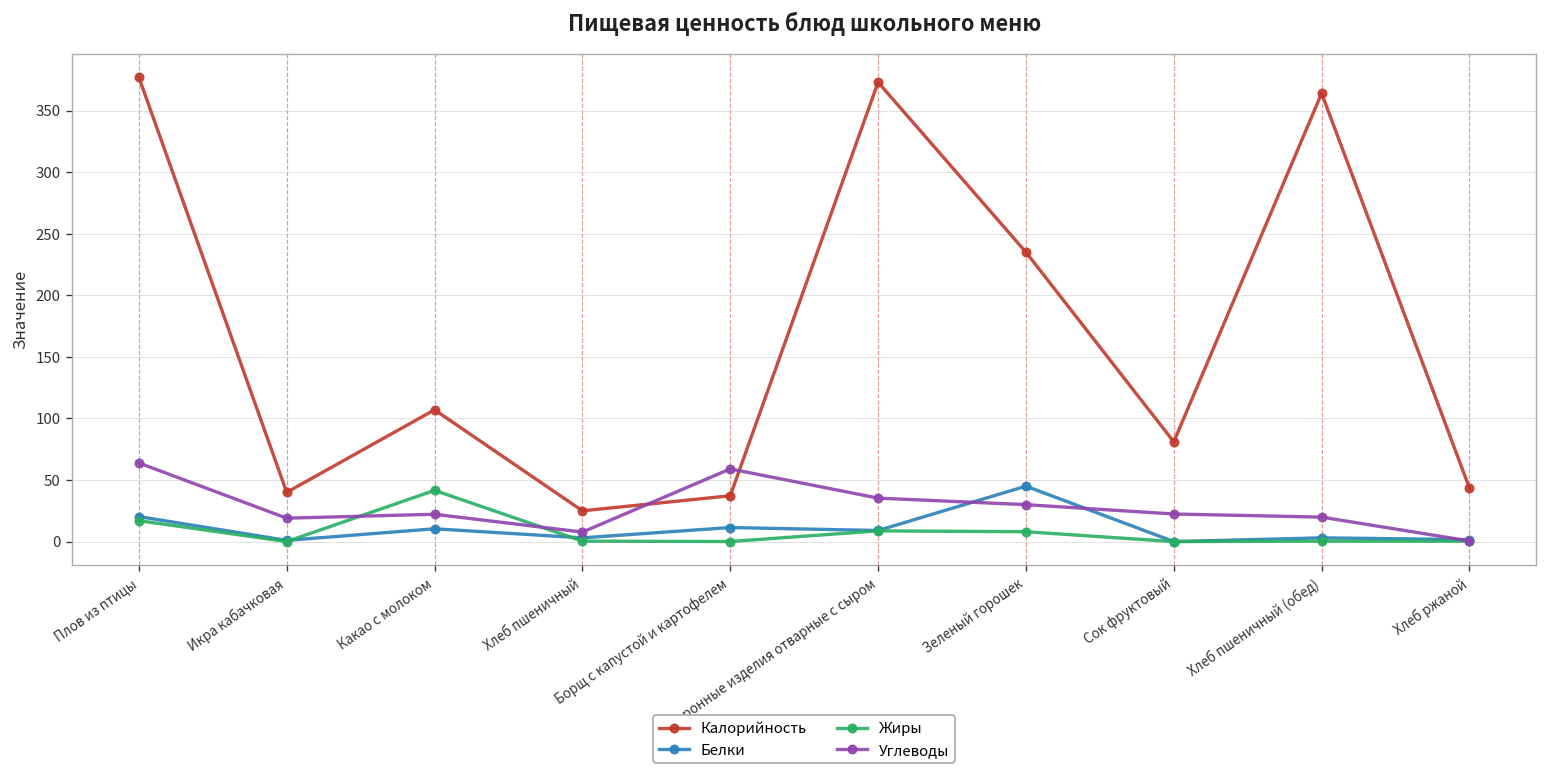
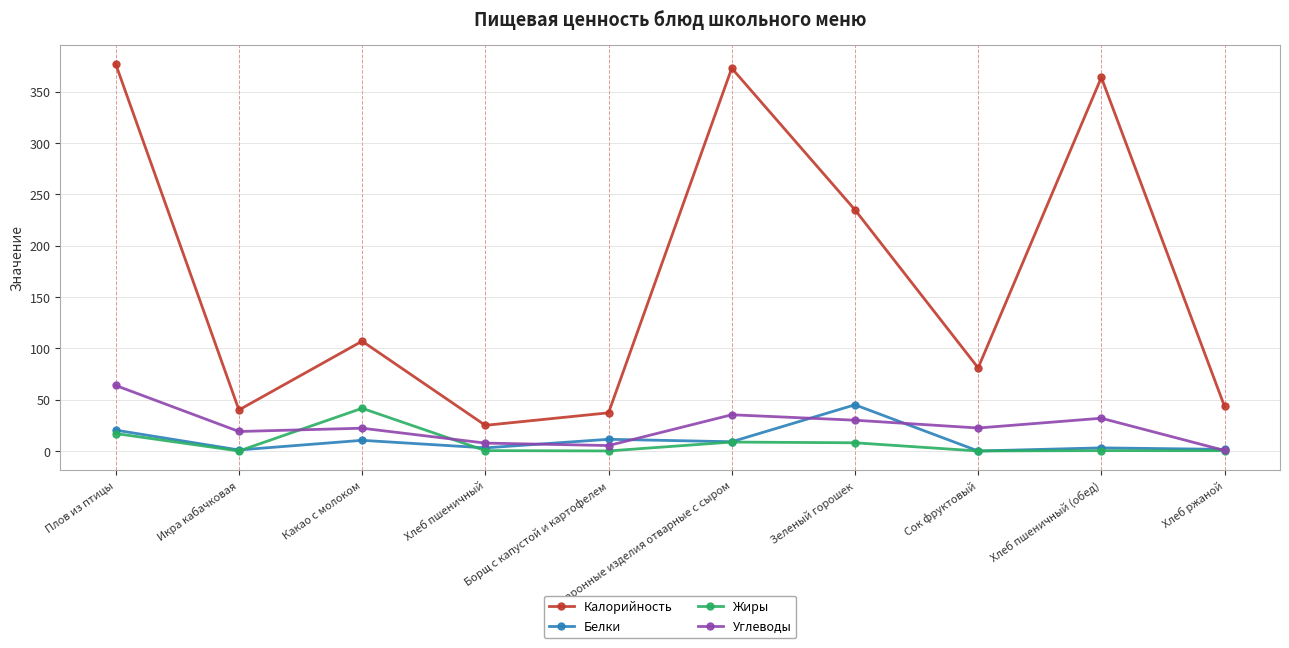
Углеводы, Борщ с капустой и картофелем: 59 -> 5
Углеводы, Хлеб пшеничный (обед): 20 -> 32
